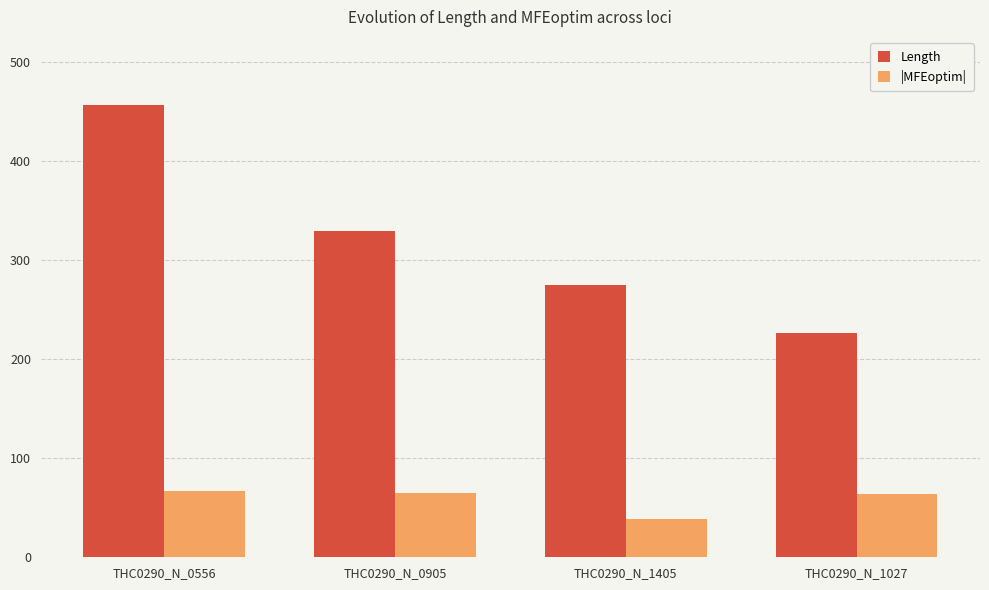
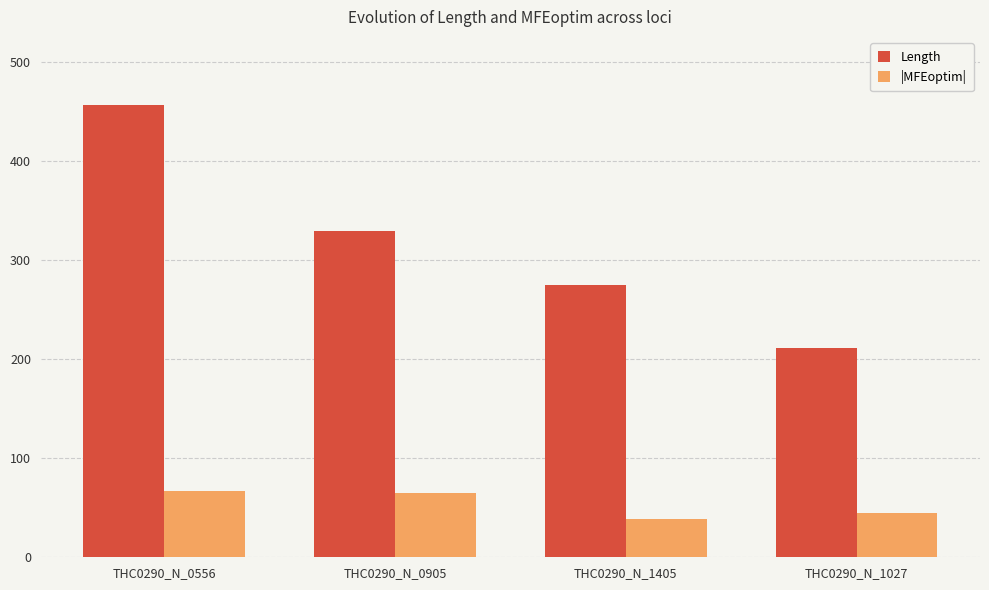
Length, THC0290_N_1027: 230 -> 210
|MFEoptim|, THC0290_N_1027: 60 -> 40
